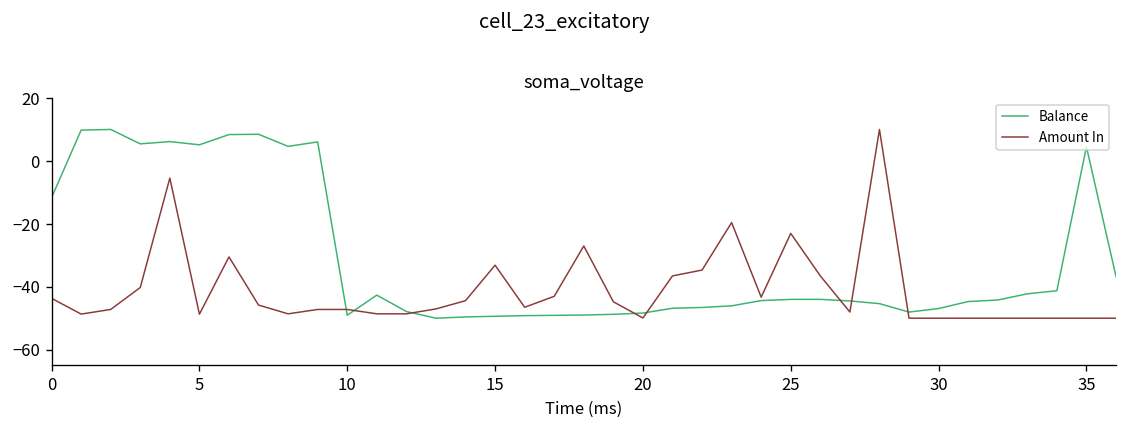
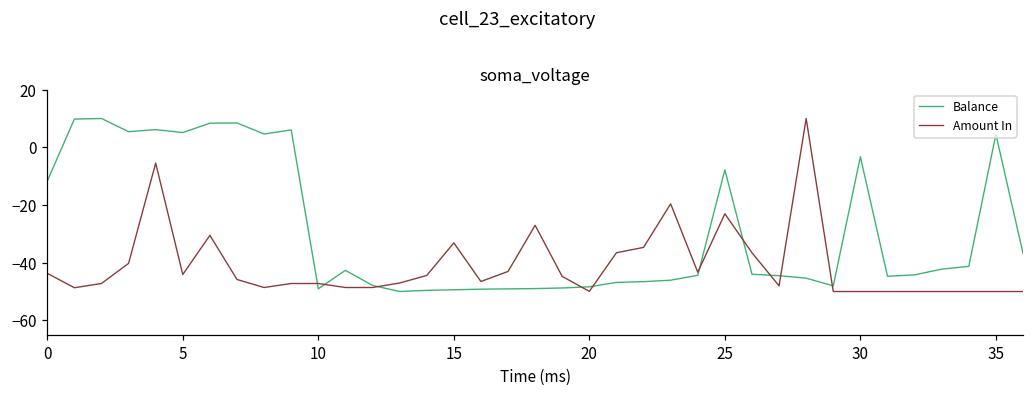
Amount In, 5: -49 -> -44
Balance, 25: -44 -> -8
Balance, 30: -47 -> -3
